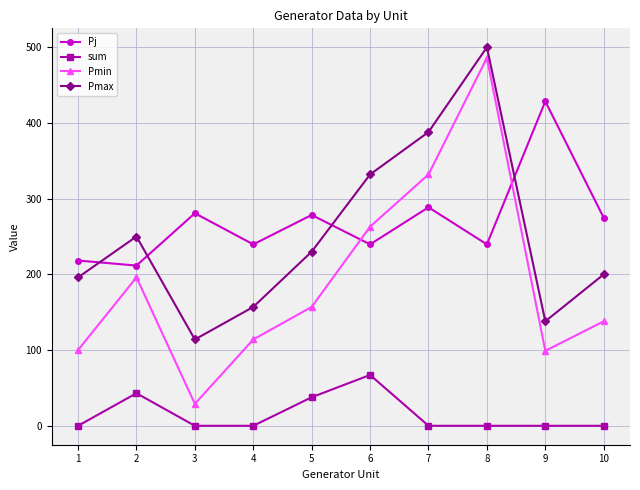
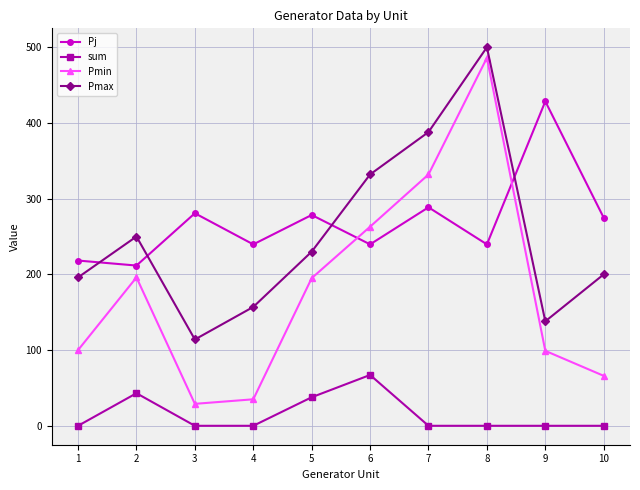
Pmin, 4: 110 -> 40
Pmin, 5: 160 -> 200
Pmin, 10: 140 -> 70
